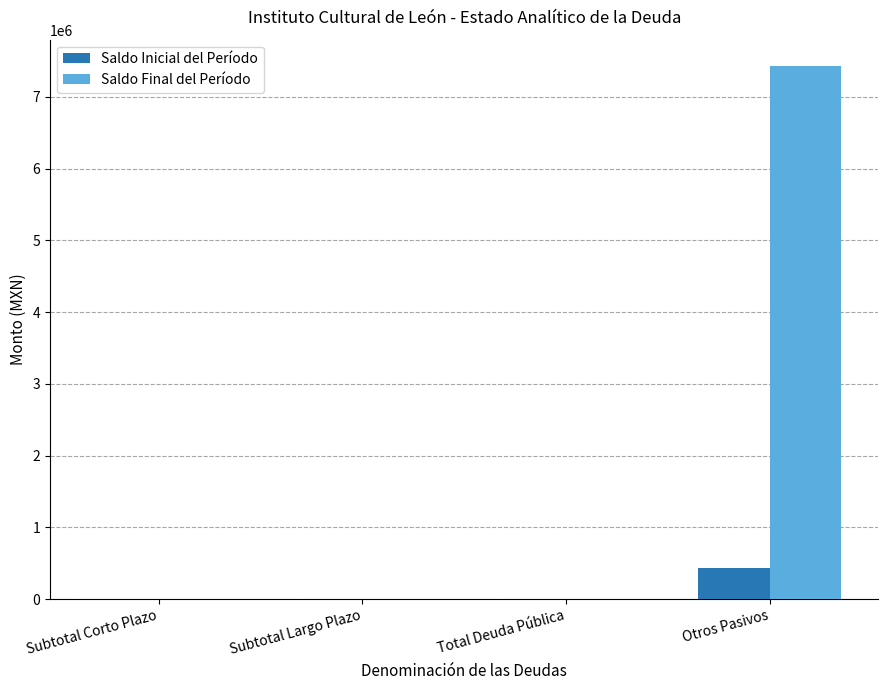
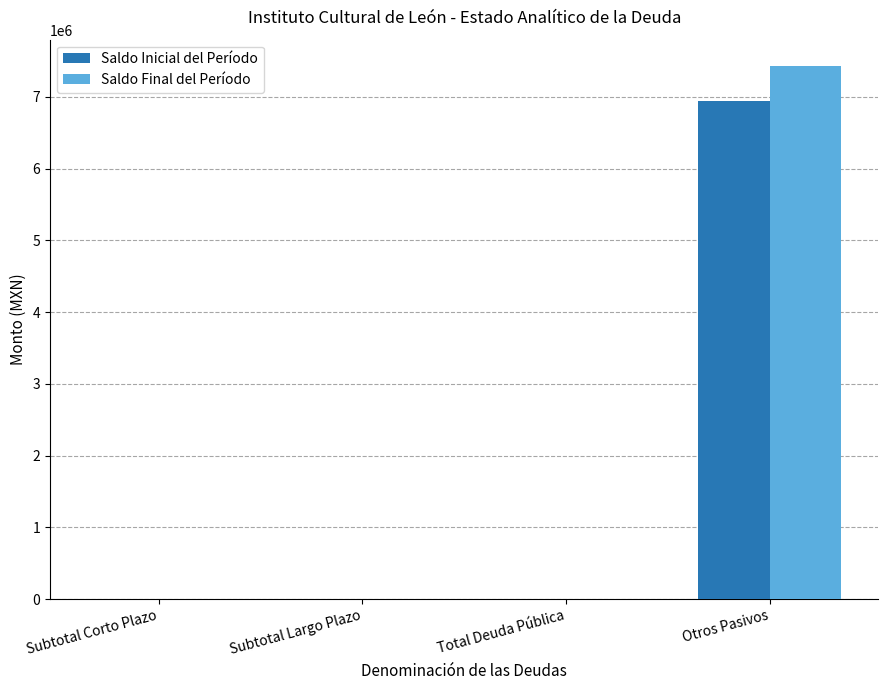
Saldo Inicial del Período, Otros Pasivos: 400000 -> 6900000
